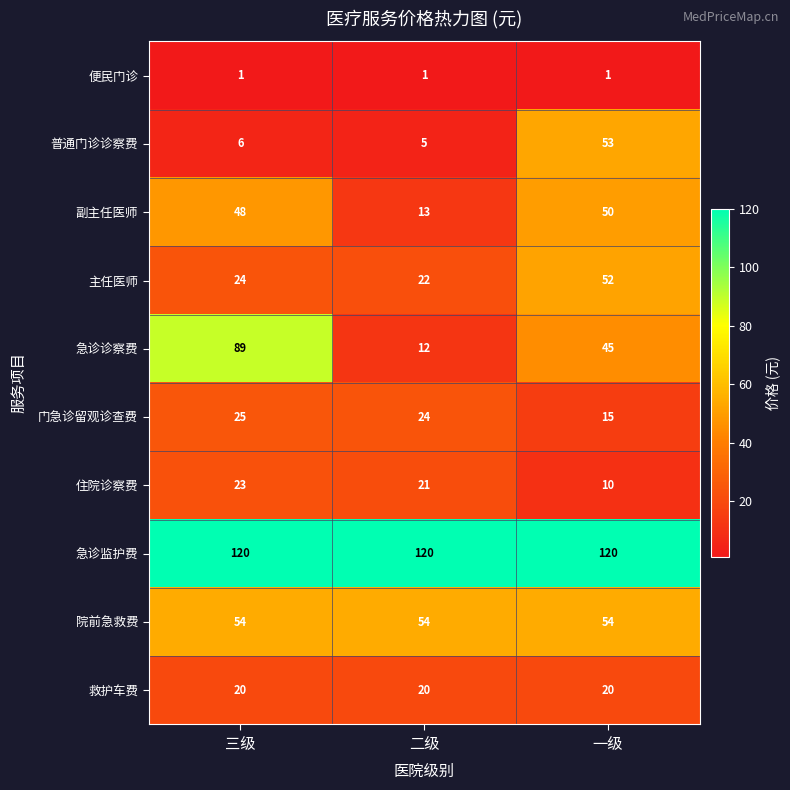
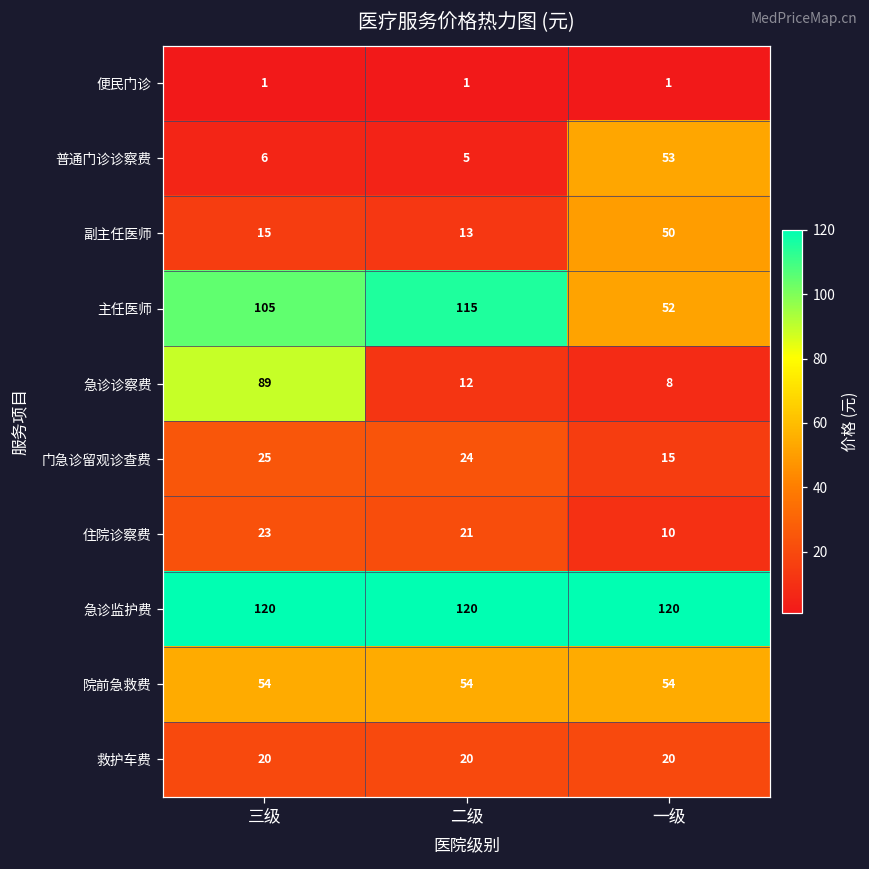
副主任医师, 三级: 48 -> 15
主任医师, 三级: 24 -> 105
主任医师, 二级: 22 -> 115
急诊诊察费, 一级: 45 -> 8
